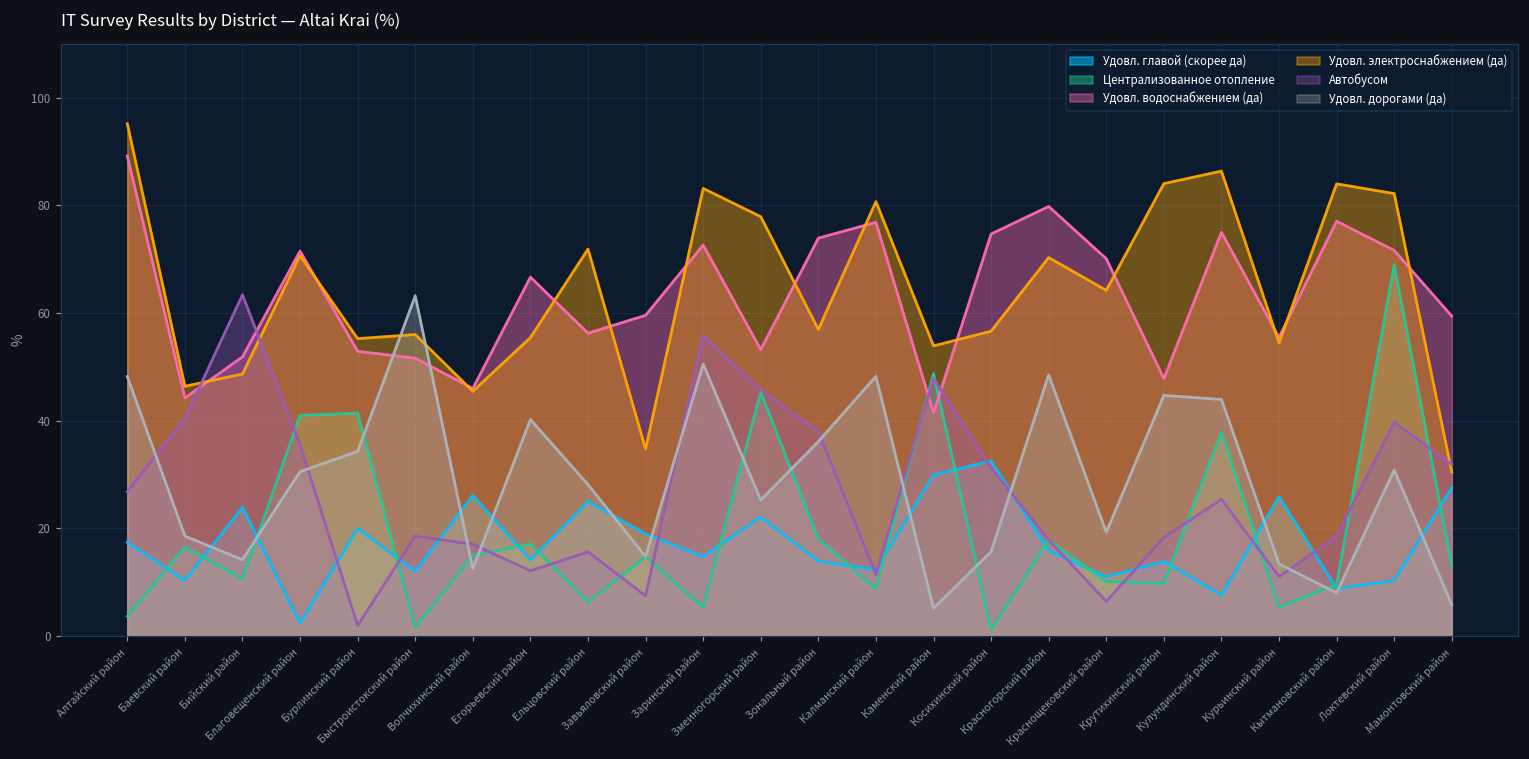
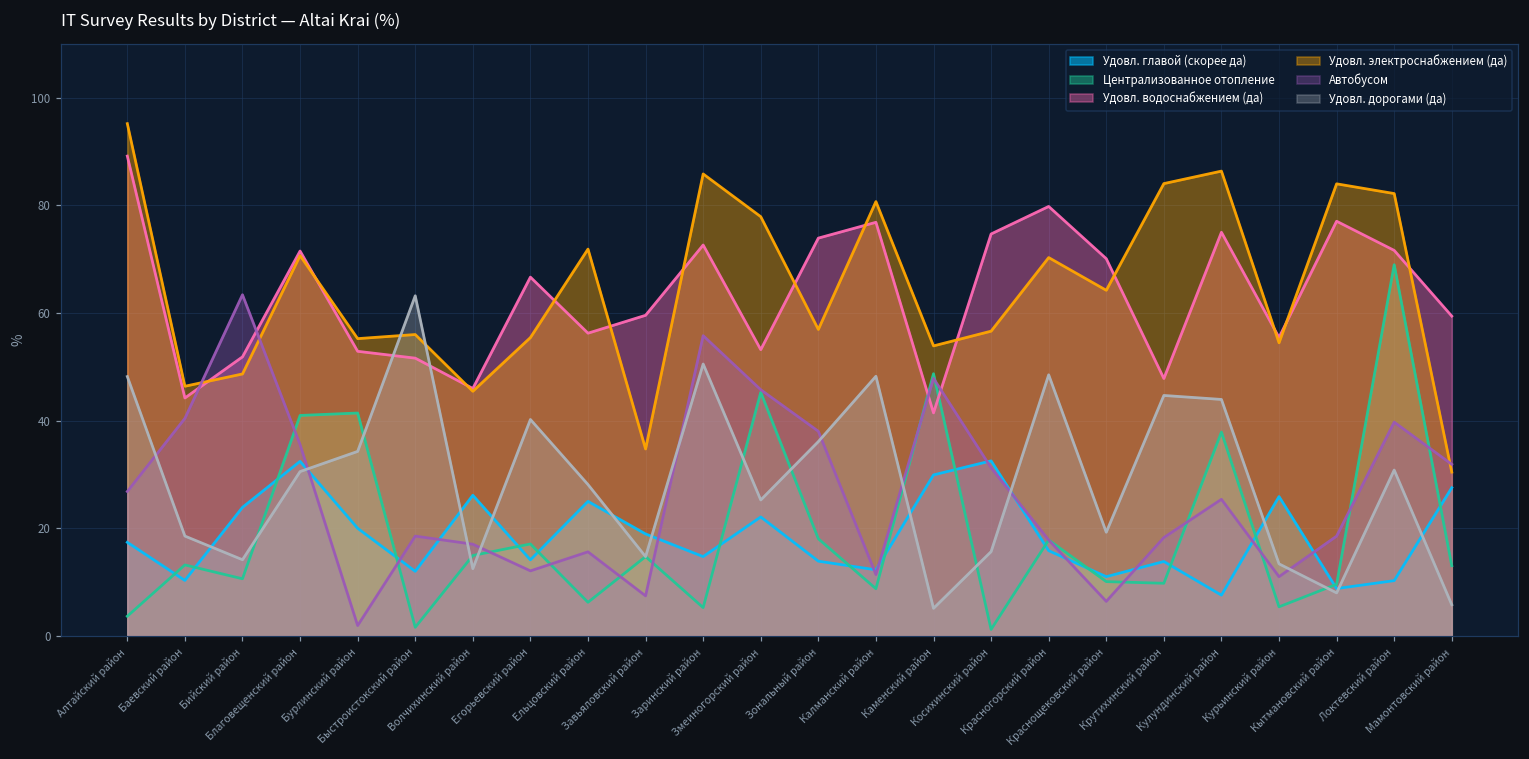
Централизованное отопление, Баевский район: 16 -> 13
Удовл. главой (скорее да), Благовещенский район: 2 -> 32
Удовл. электроснабжением (да), Заринский район: 83 -> 86
